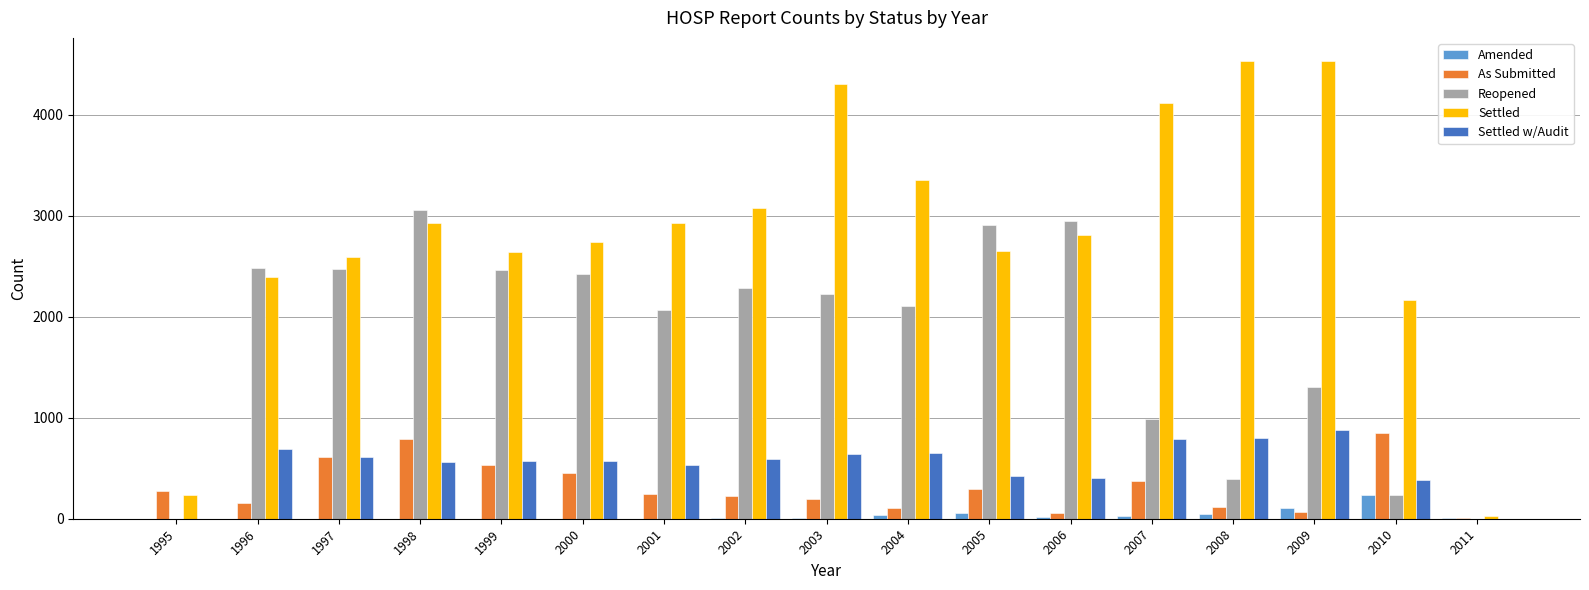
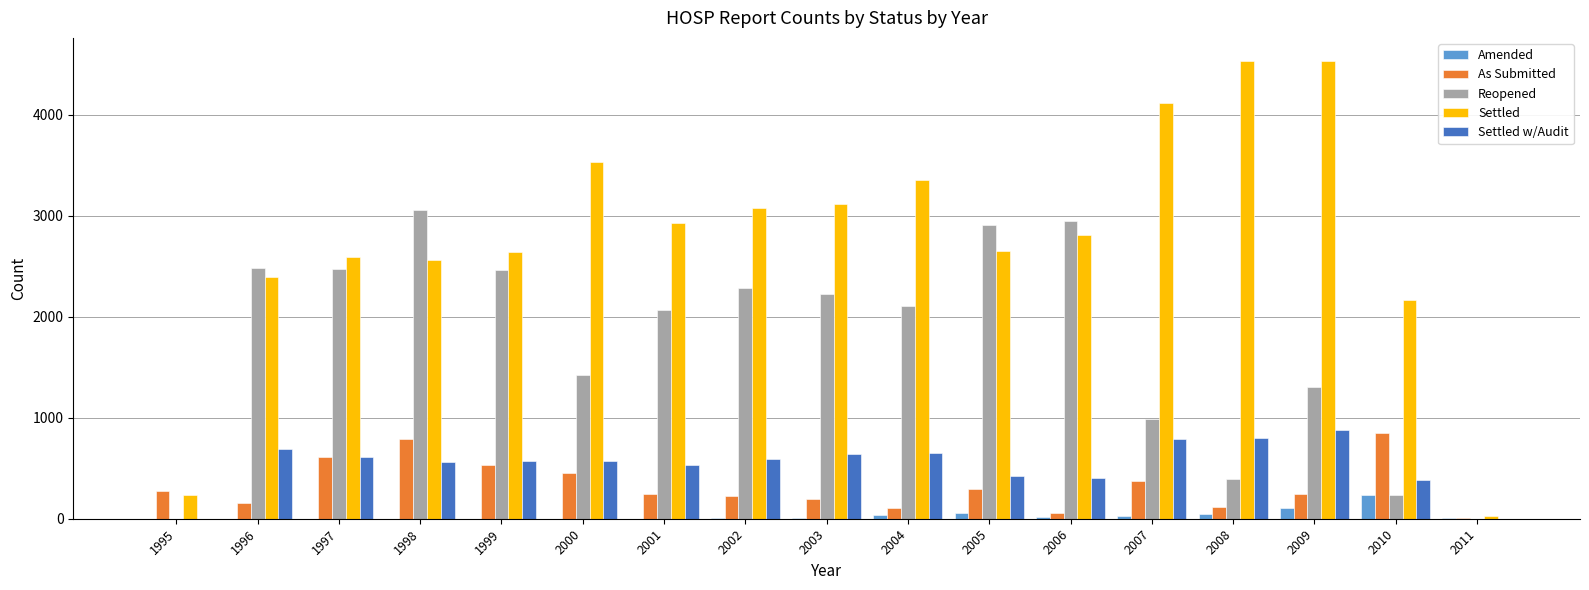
Settled, 1998: 2930 -> 2560
Reopened, 2000: 2420 -> 1420
Settled, 2000: 2750 -> 3540
Settled, 2003: 4310 -> 3120
As Submitted, 2009: 60 -> 240
